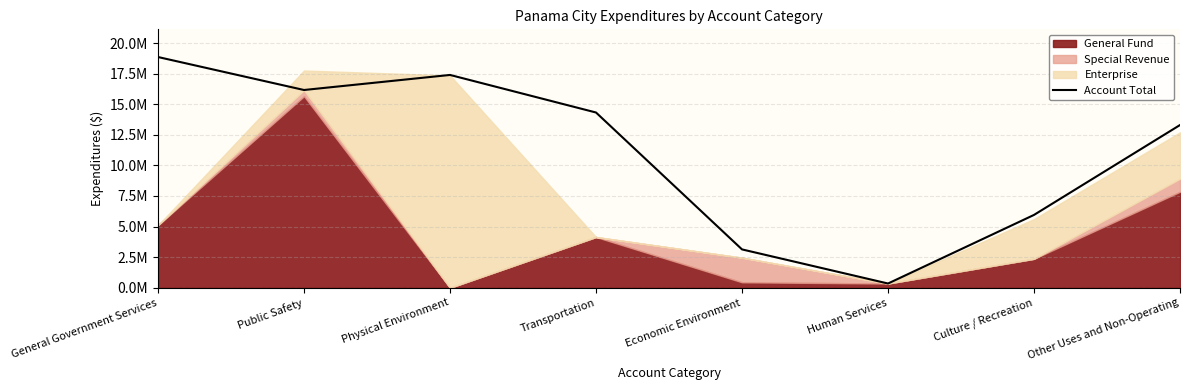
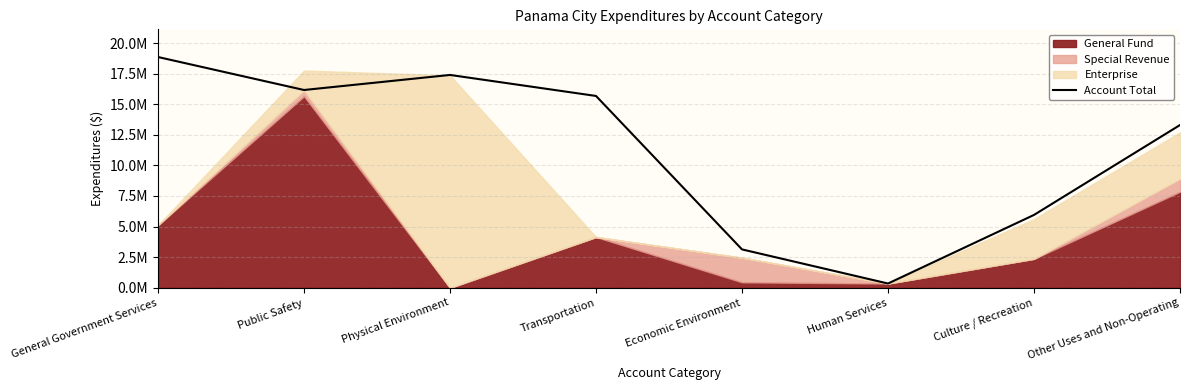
Account Total, Transportation: 14300000 -> 15700000
